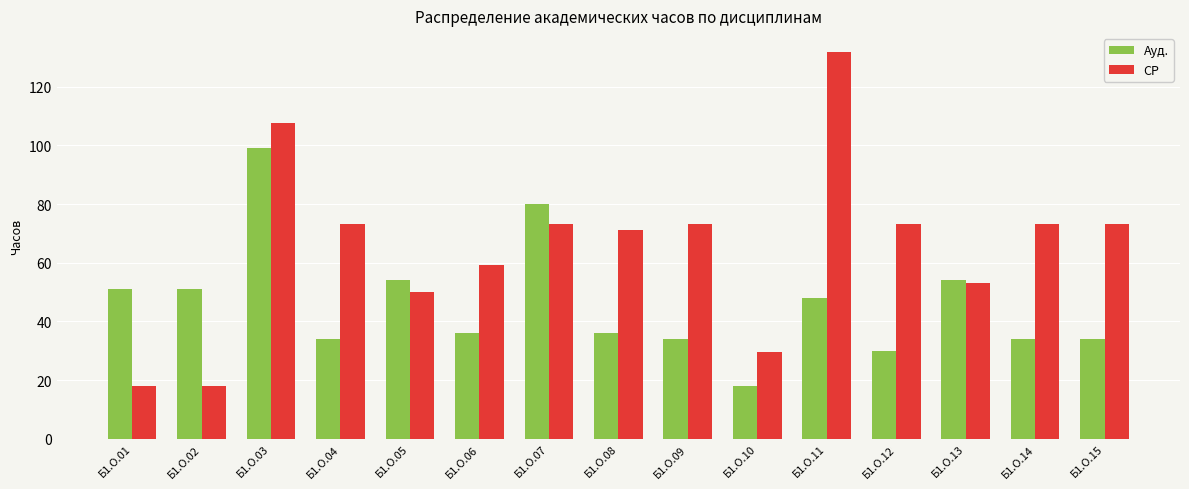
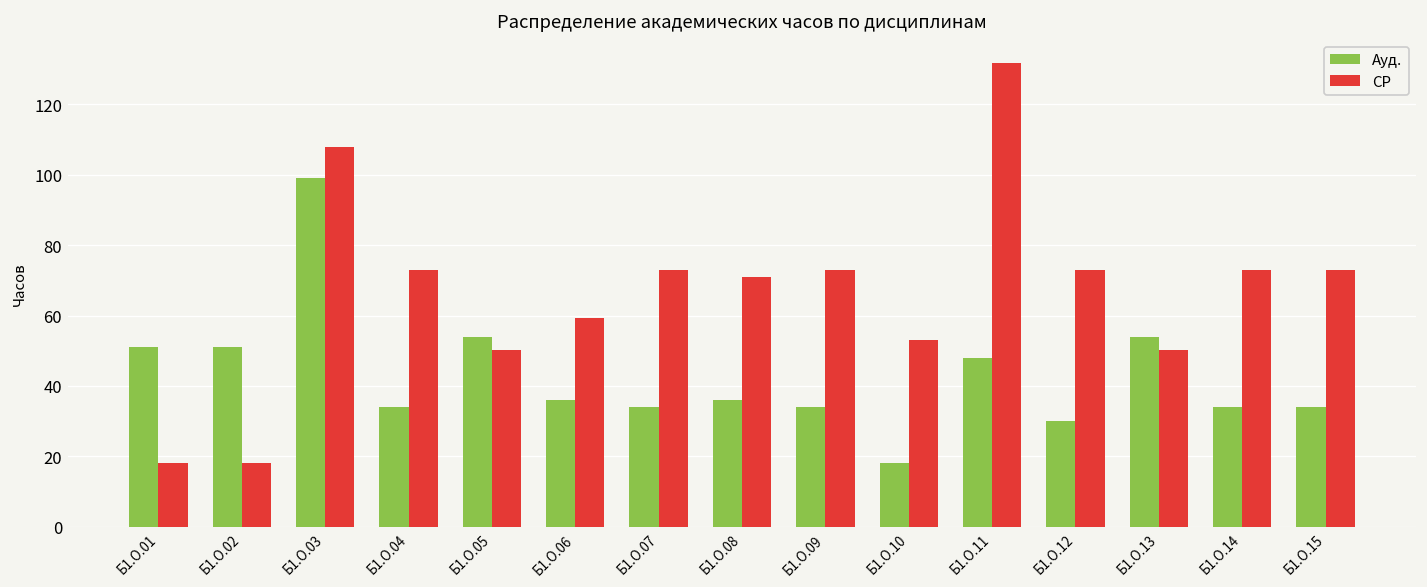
Ауд., Б1.О.07: 80 -> 34
СР, Б1.О.10: 30 -> 53
СР, Б1.О.13: 53 -> 50
